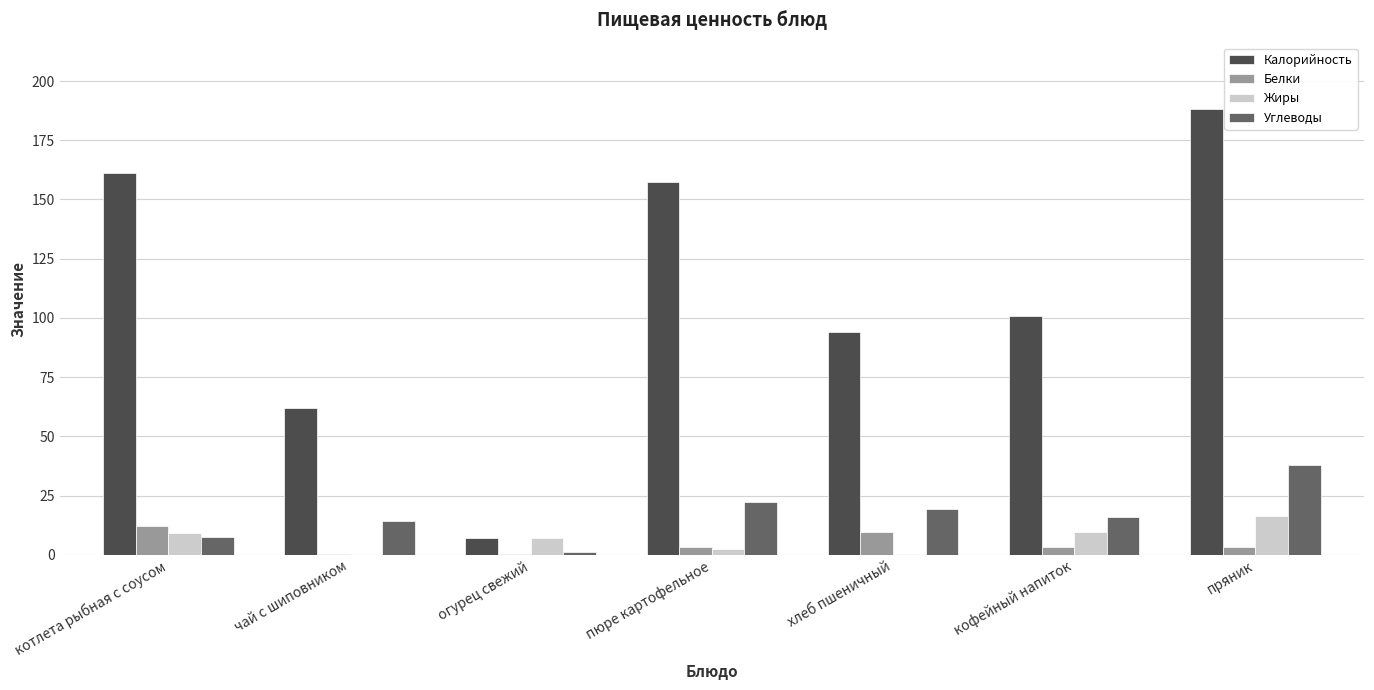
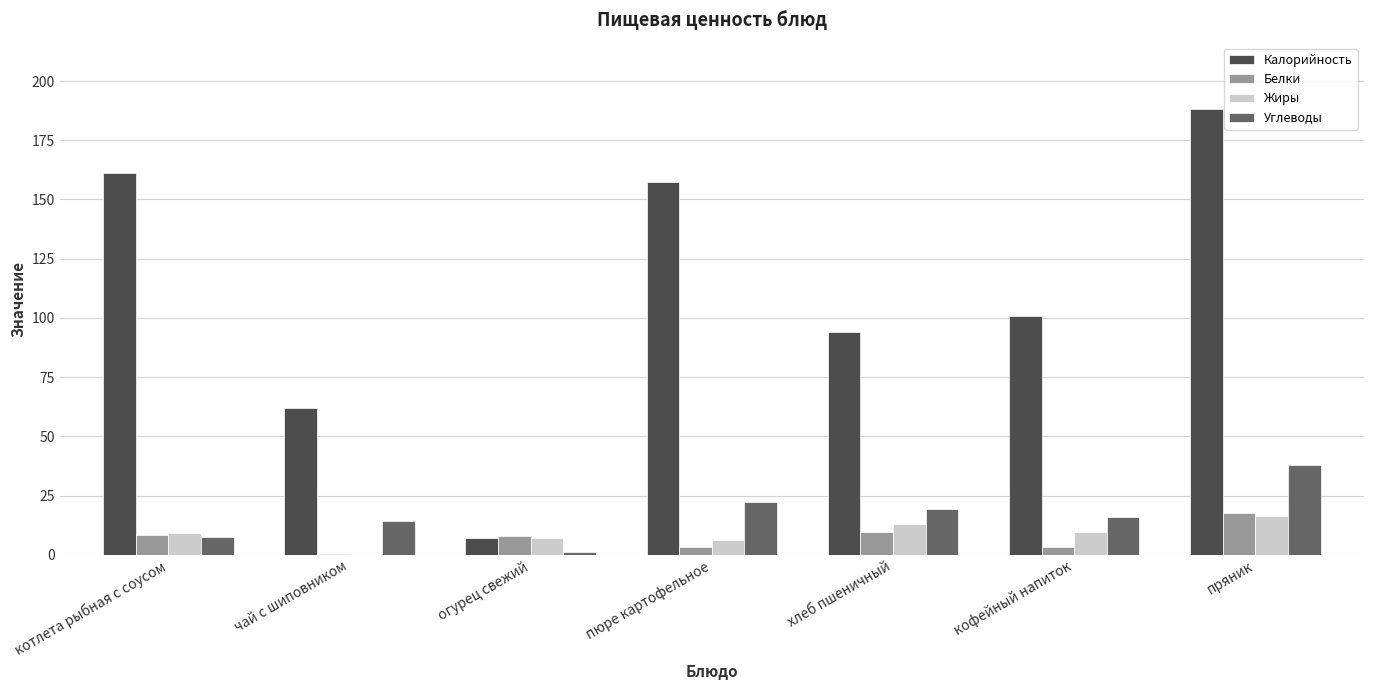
Белки, котлета рыбная с соусом: 12 -> 8
Белки, огурец свежий: 1 -> 8
Жиры, пюре картофельное: 2 -> 6
Жиры, хлеб пшеничный: 0 -> 13
Белки, пряник: 3 -> 18
